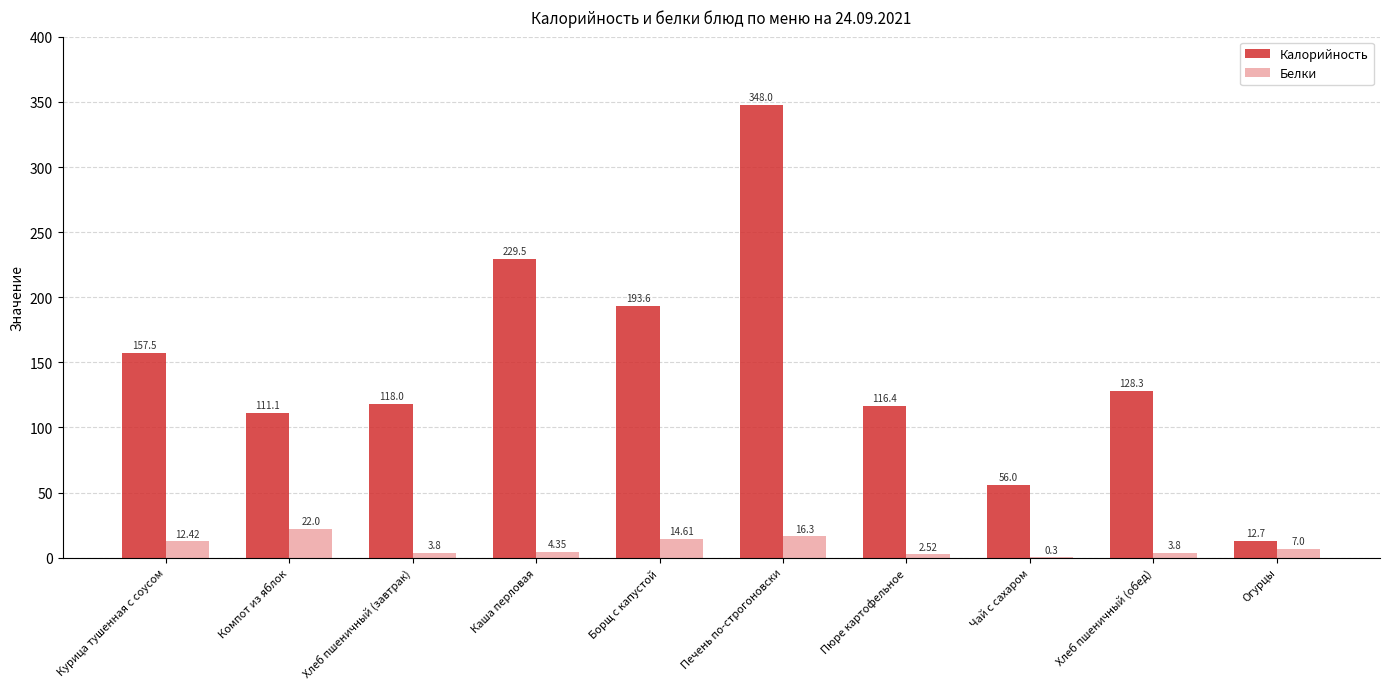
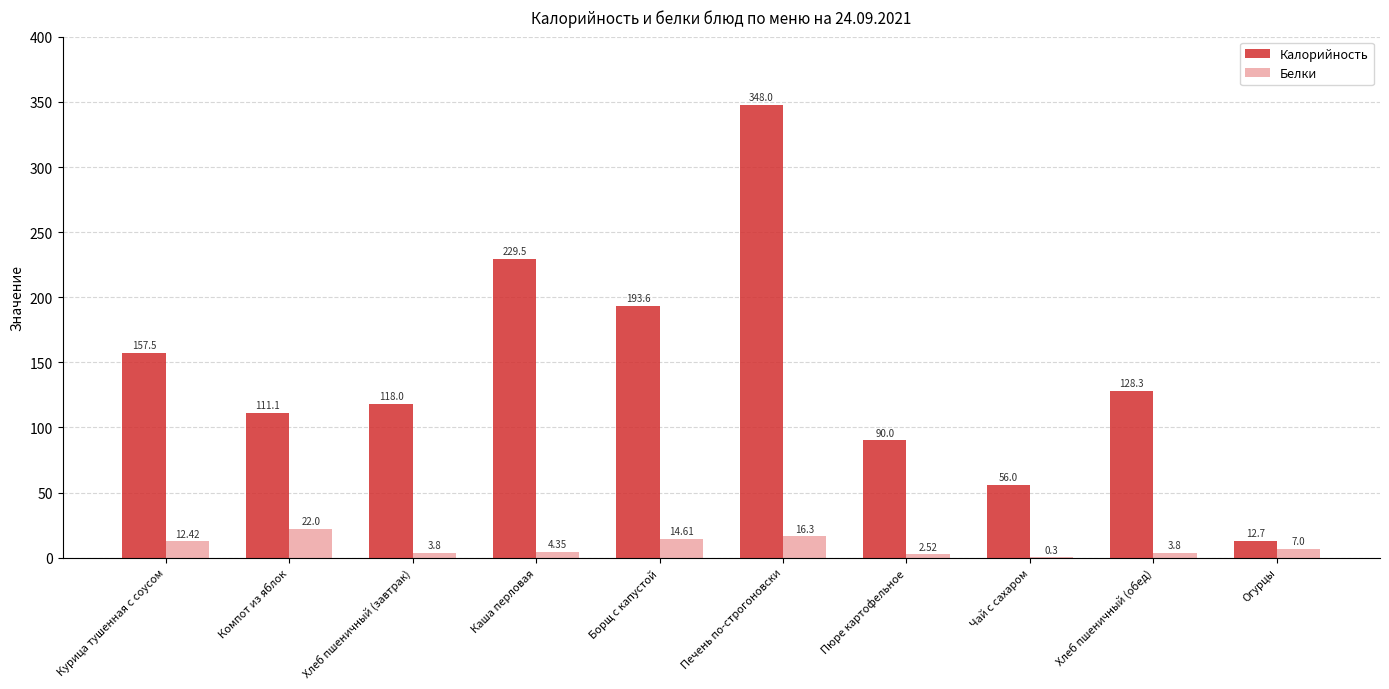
Калорийность, Пюре картофельное: 116.4 -> 90.0
